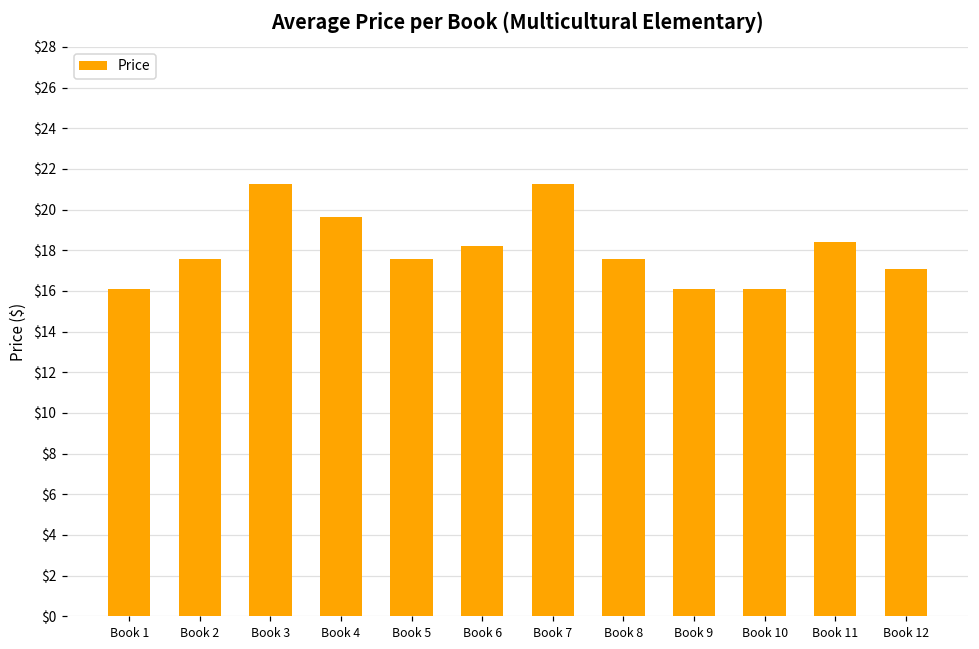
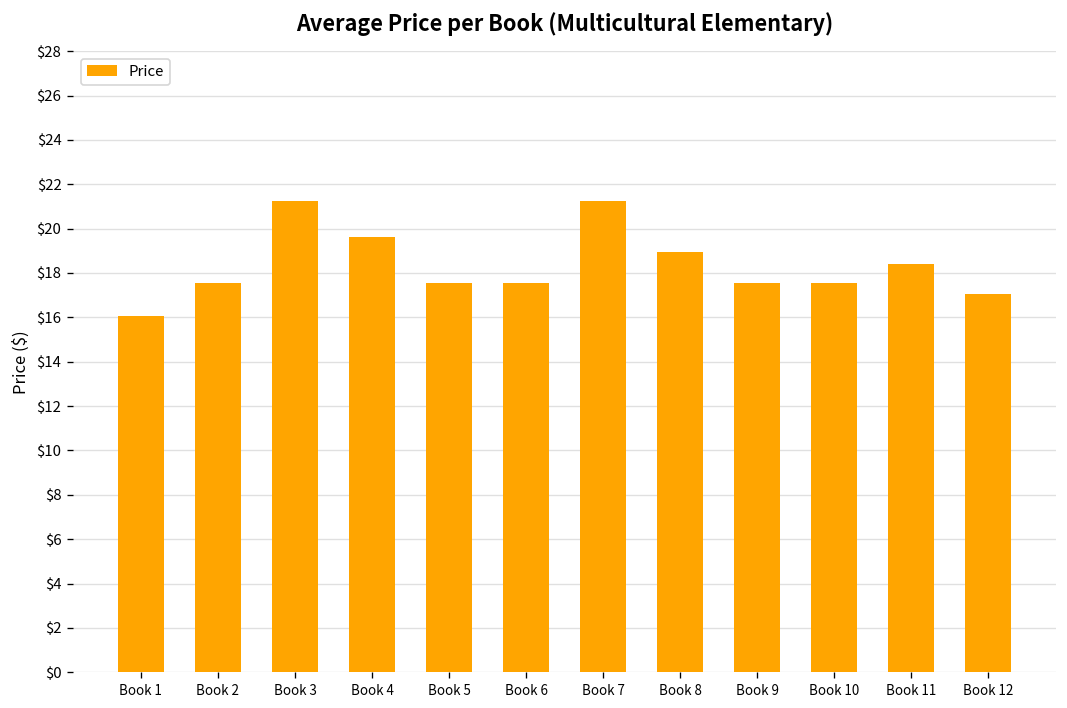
Book 6: $18.2 -> $17.6
Book 8: $17.6 -> $19.0
Book 9: $16.1 -> $17.6
Book 10: $16.1 -> $17.6
